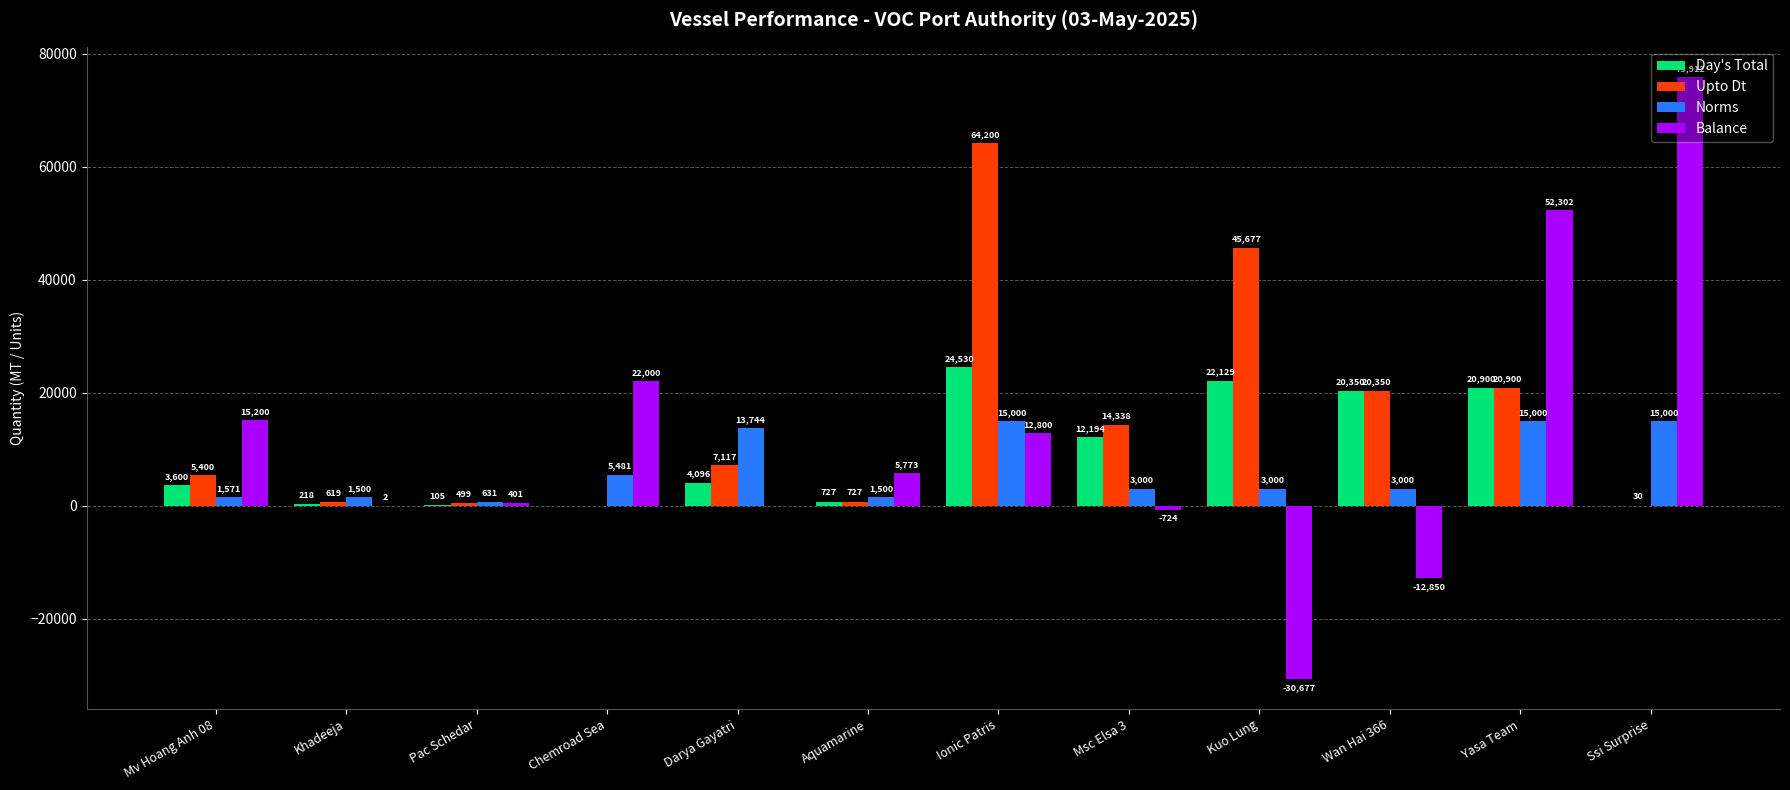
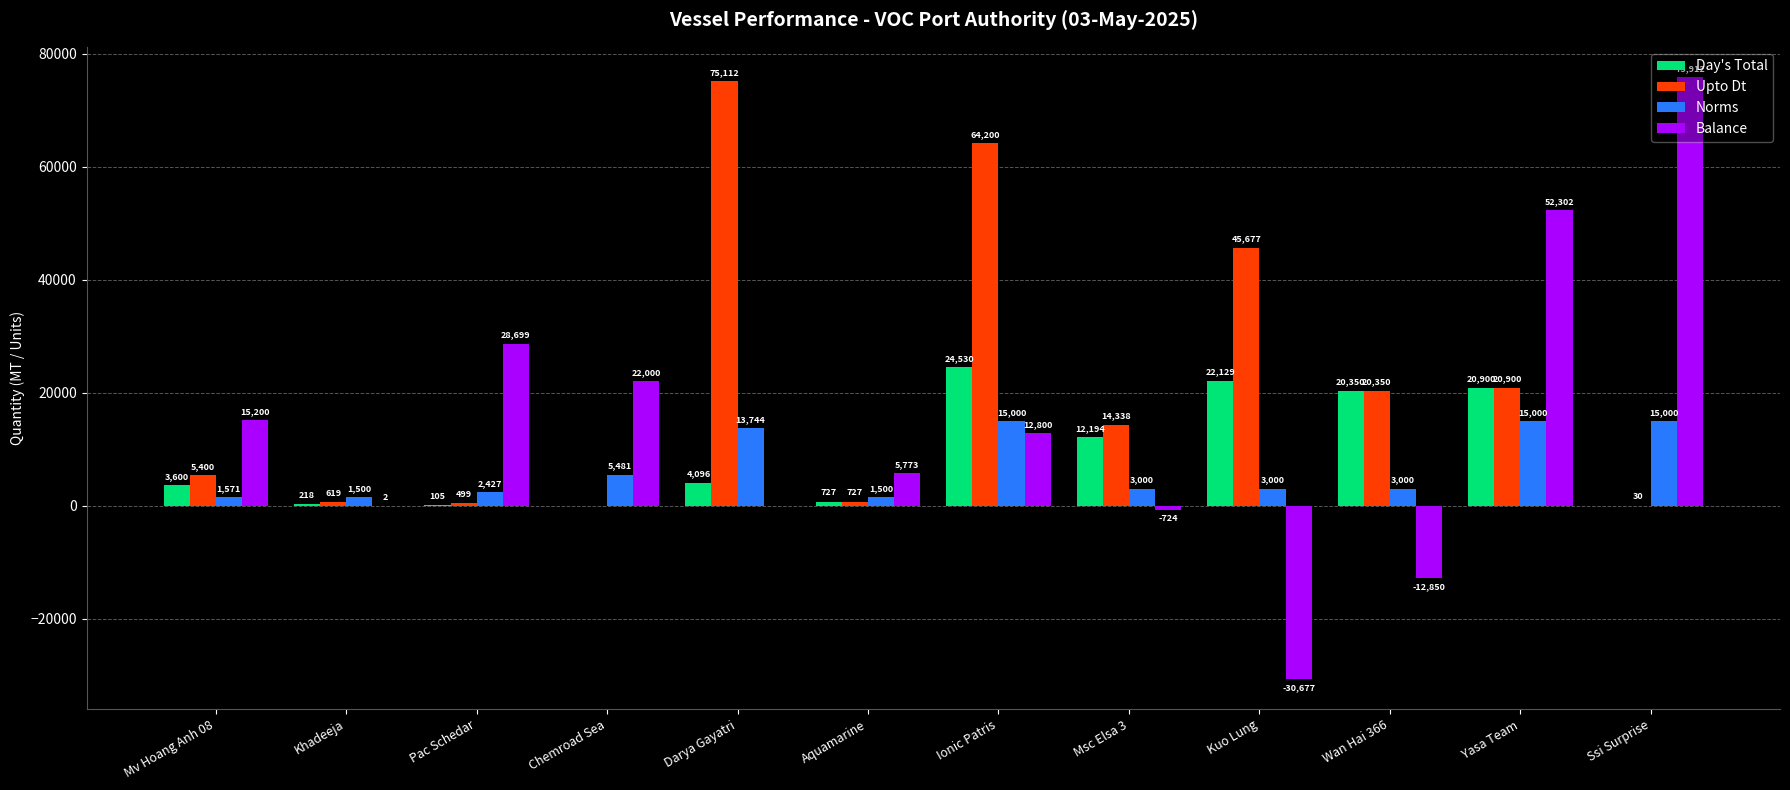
Norms, Pac Schedar: 631 -> 2,427
Balance, Pac Schedar: 401 -> 28,699
Upto Dt, Darya Gayatri: 7,117 -> 75,112
